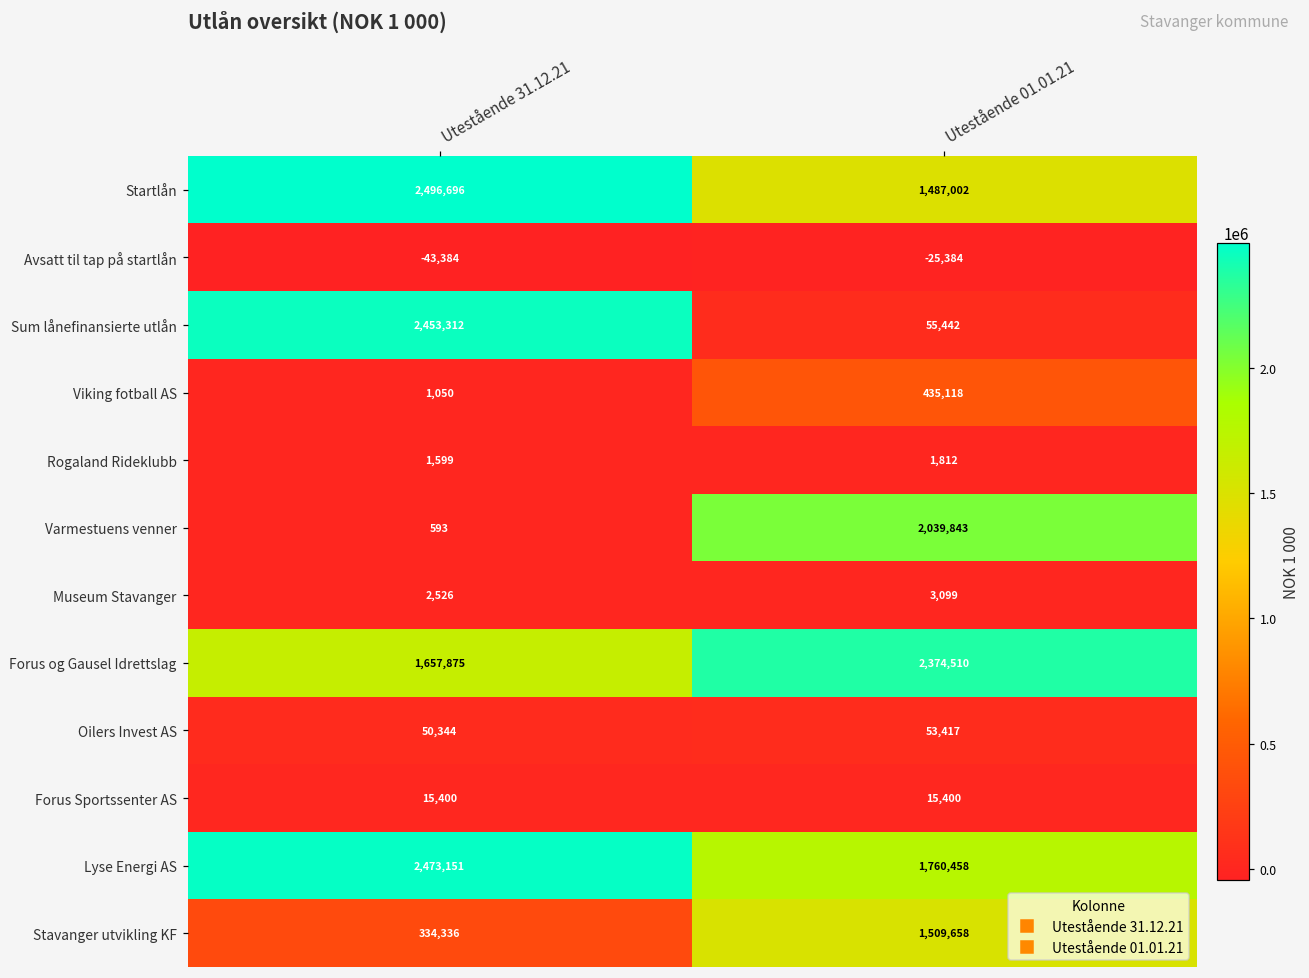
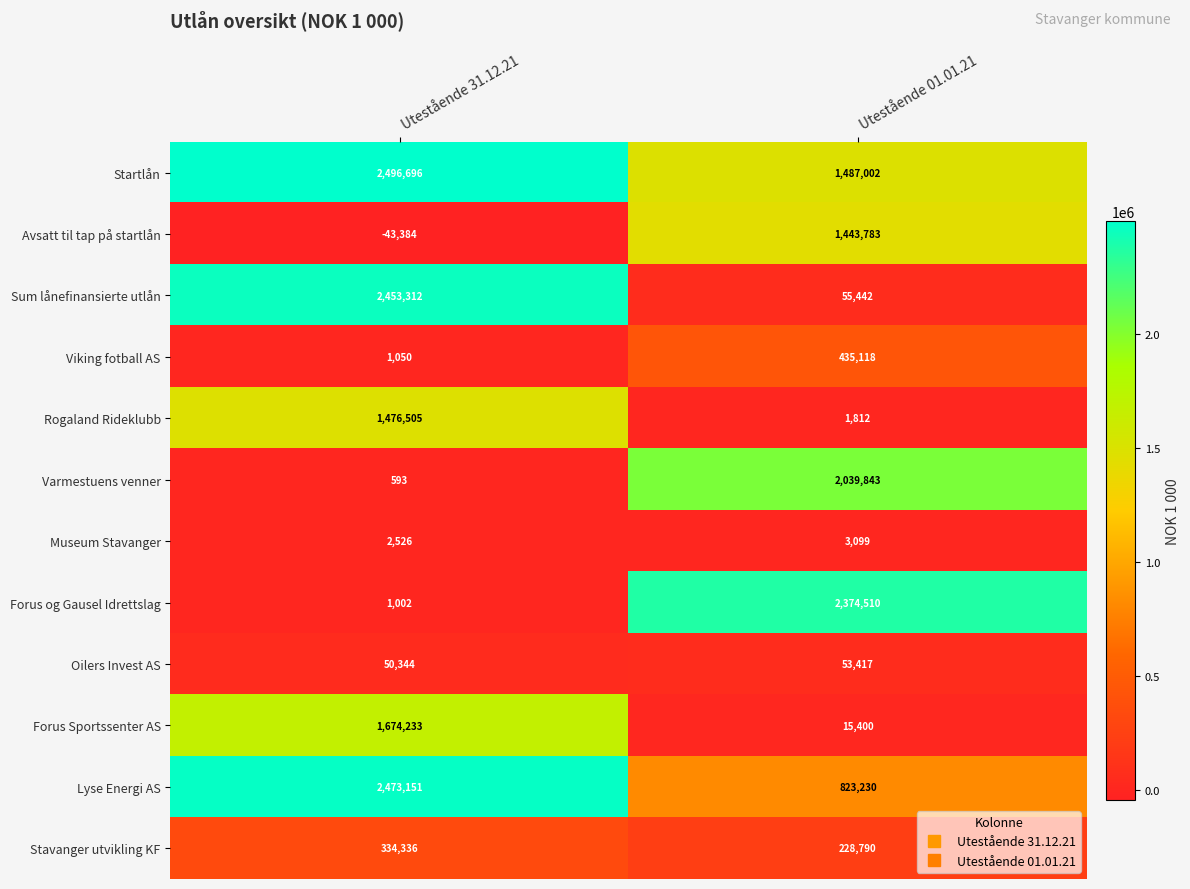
Avsatt til tap på startlån, Utestående 01.01.21: -25,384 -> 1,443,783
Rogaland Rideklubb, Utestående 31.12.21: 1,599 -> 1,476,505
Forus og Gausel Idrettslag, Utestående 31.12.21: 1,657,875 -> 1,002
Forus Sportssenter AS, Utestående 31.12.21: 15,400 -> 1,674,233
Lyse Energi AS, Utestående 01.01.21: 1,760,458 -> 823,230
Stavanger utvikling KF, Utestående 01.01.21: 1,509,658 -> 228,790
